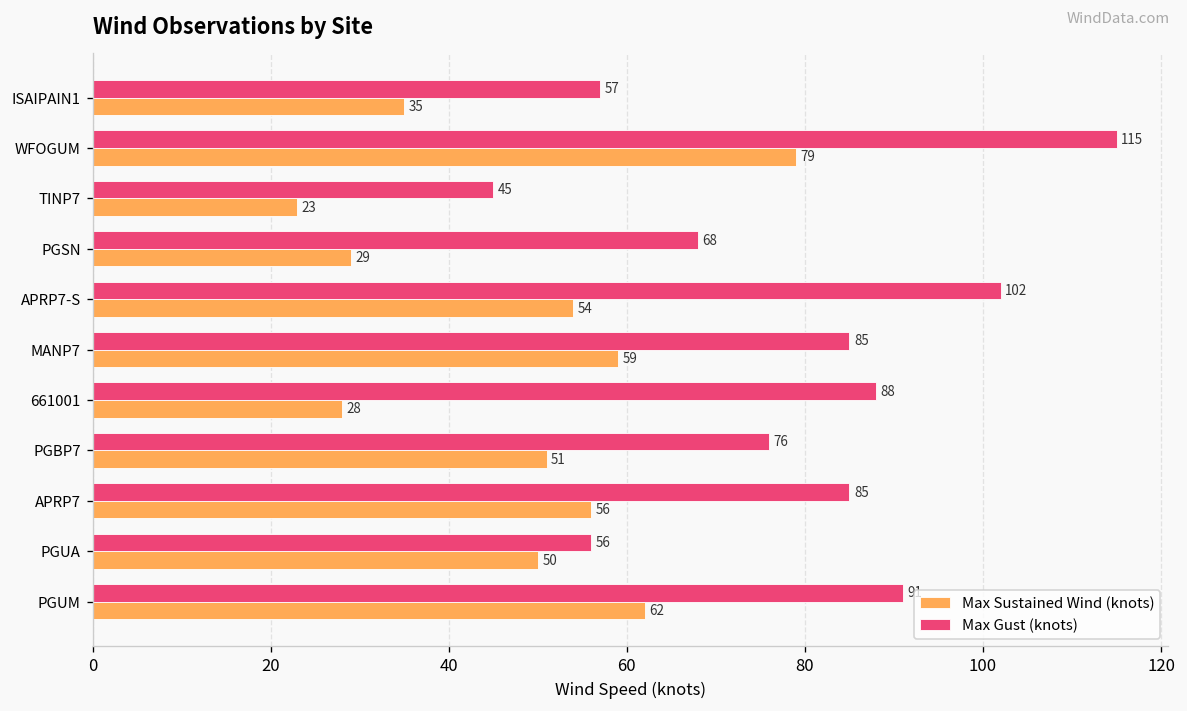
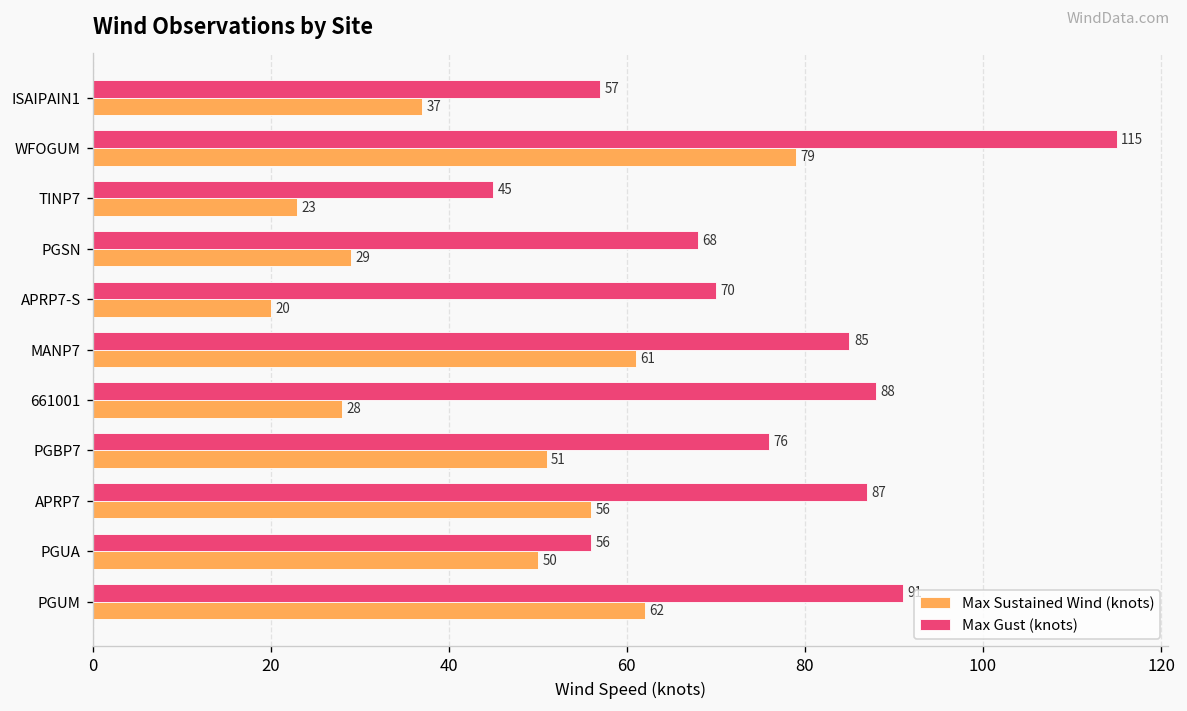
Max Sustained Wind (knots), ISAIPAIN1: 35 -> 37
Max Gust (knots), APRP7-S: 102 -> 70
Max Sustained Wind (knots), APRP7-S: 54 -> 20
Max Sustained Wind (knots), MANP7: 59 -> 61
Max Gust (knots), APRP7: 85 -> 87
